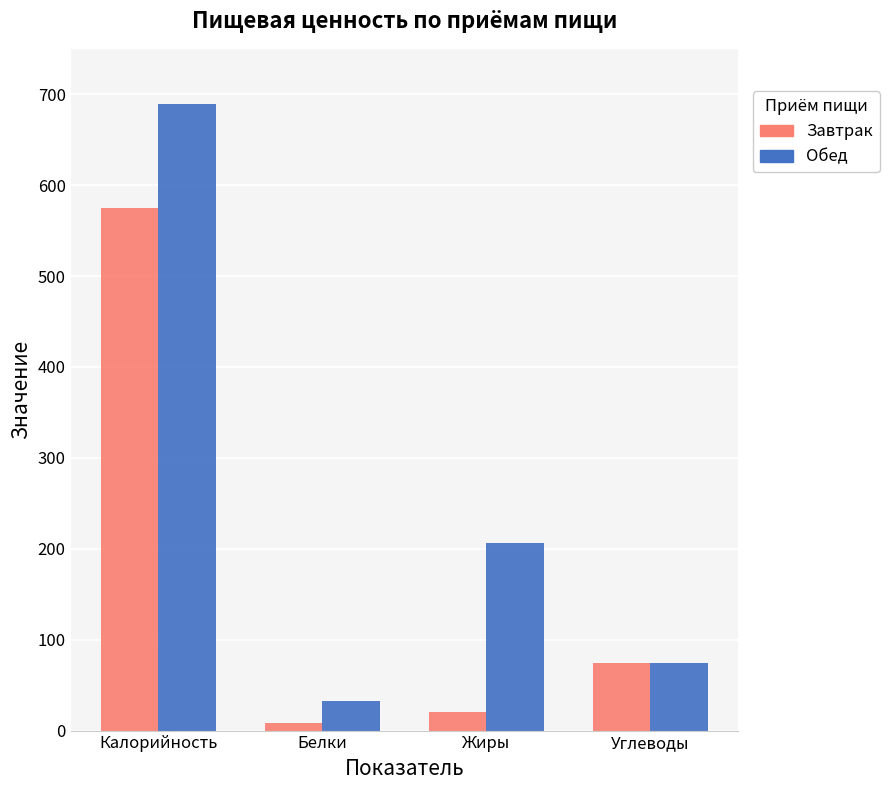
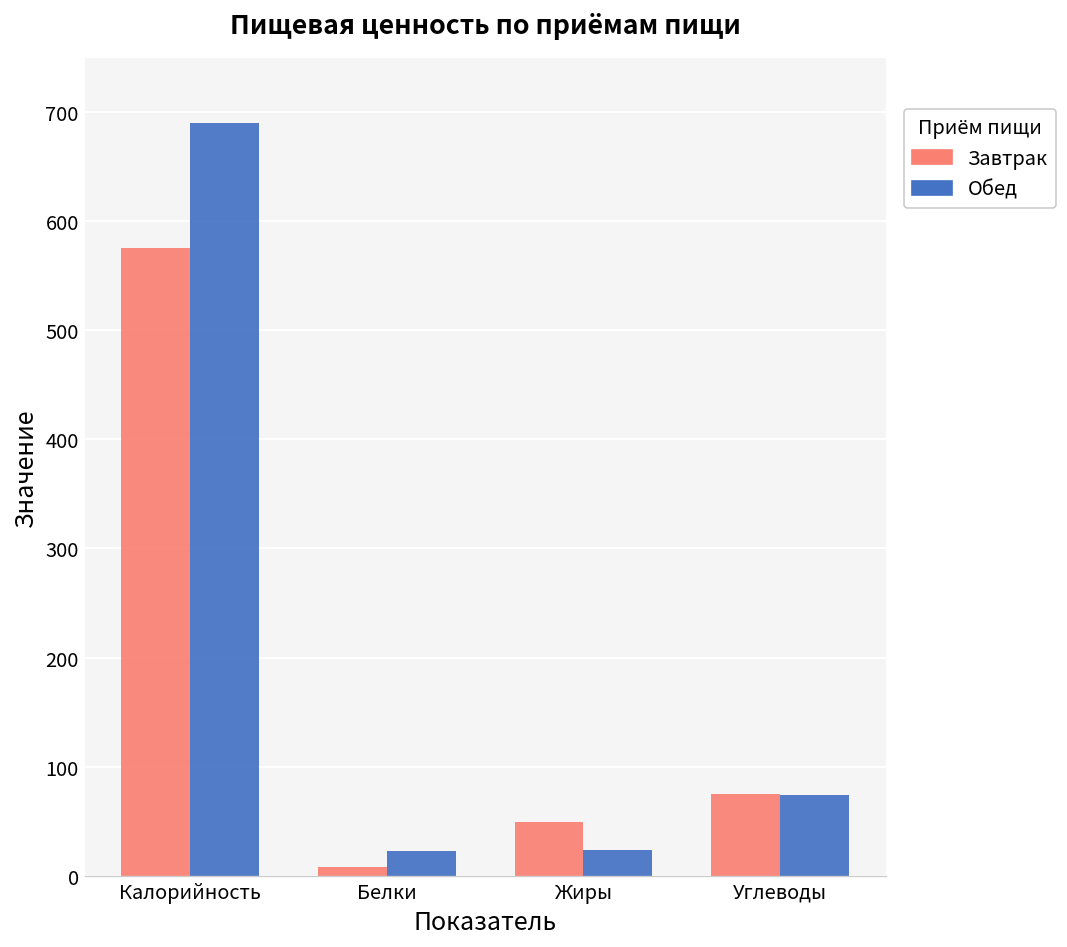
Обед, Белки: 30 -> 20
Завтрак, Жиры: 20 -> 50
Обед, Жиры: 210 -> 20
